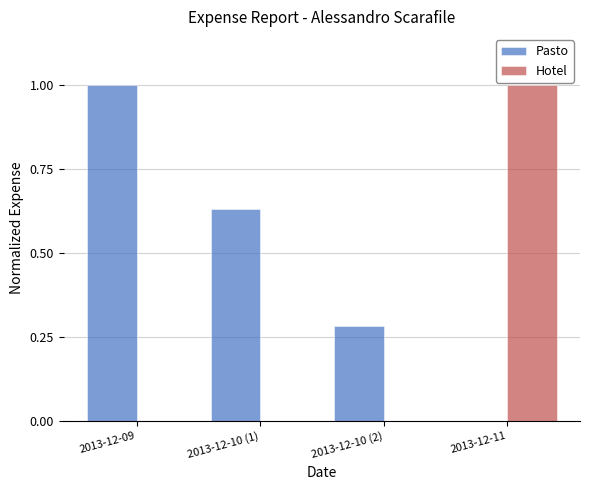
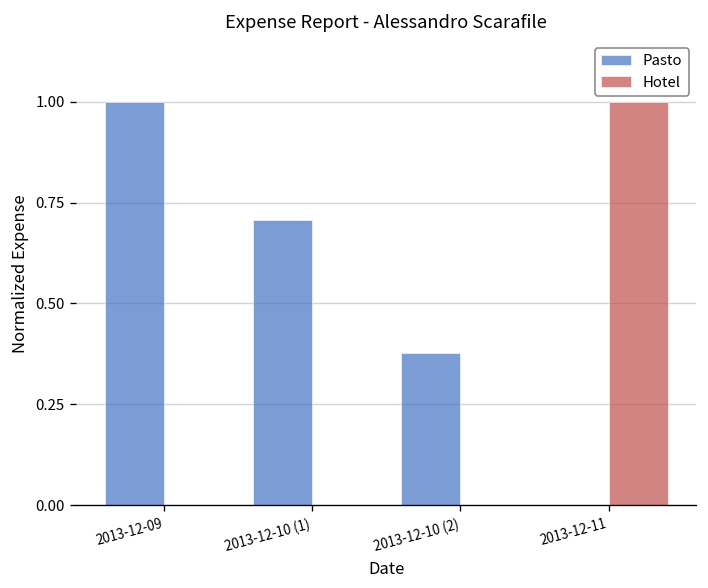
Pasto, 2013-12-10 (1): 0.63 -> 0.71
Pasto, 2013-12-10 (2): 0.28 -> 0.38
